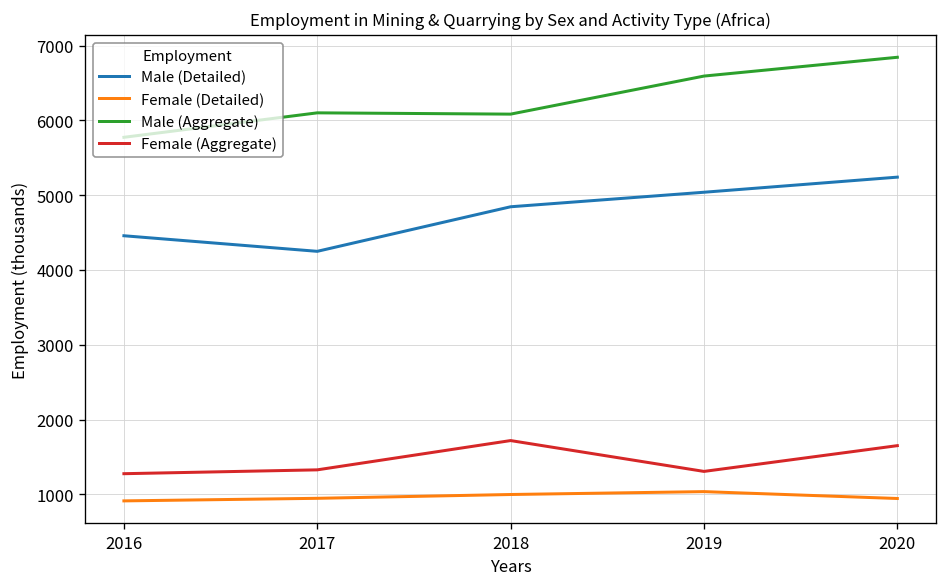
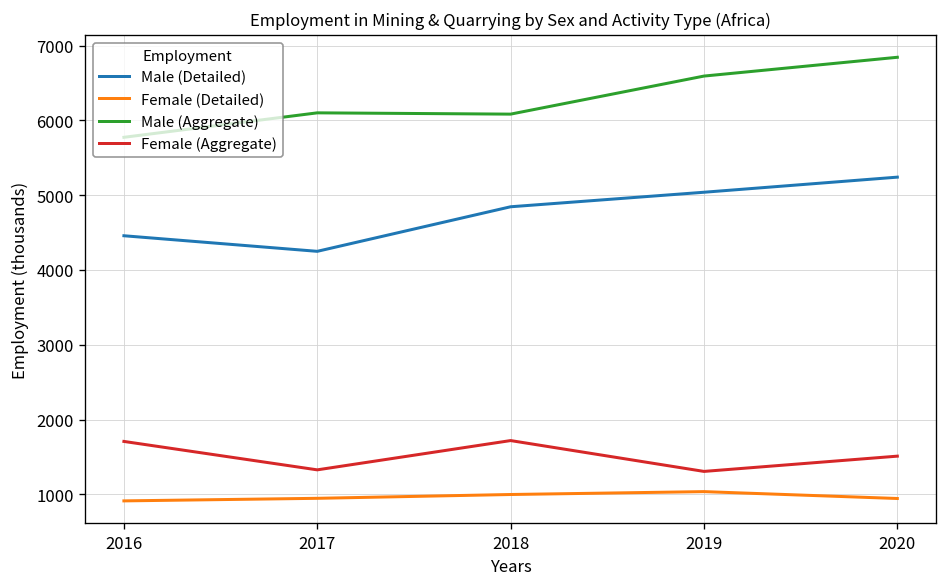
Female (Aggregate), 2016: 1300 -> 1700
Female (Aggregate), 2020: 1700 -> 1500
